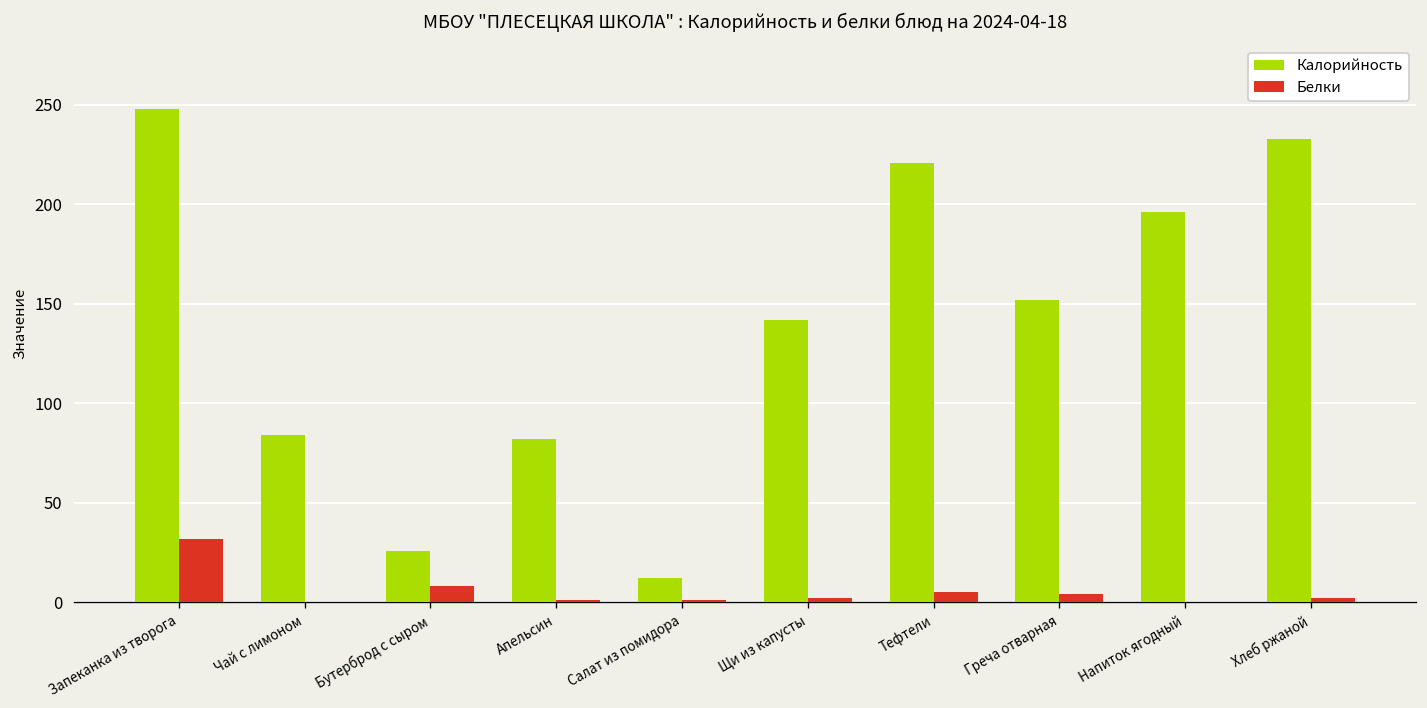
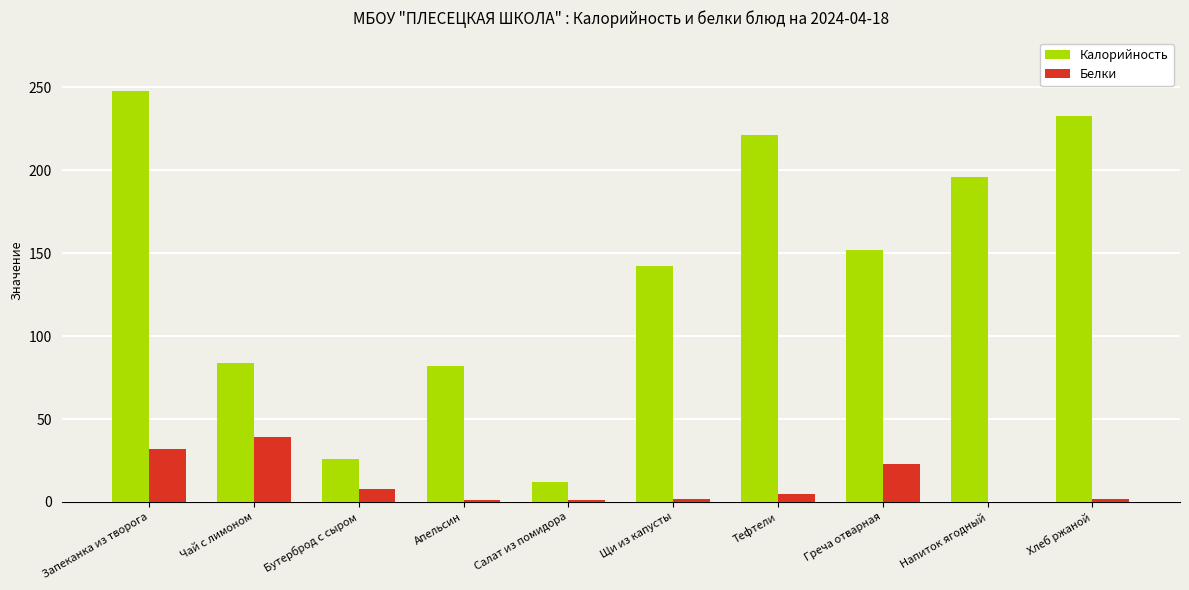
Белки, Чай с лимоном: 0 -> 39
Белки, Греча отварная: 4 -> 23
